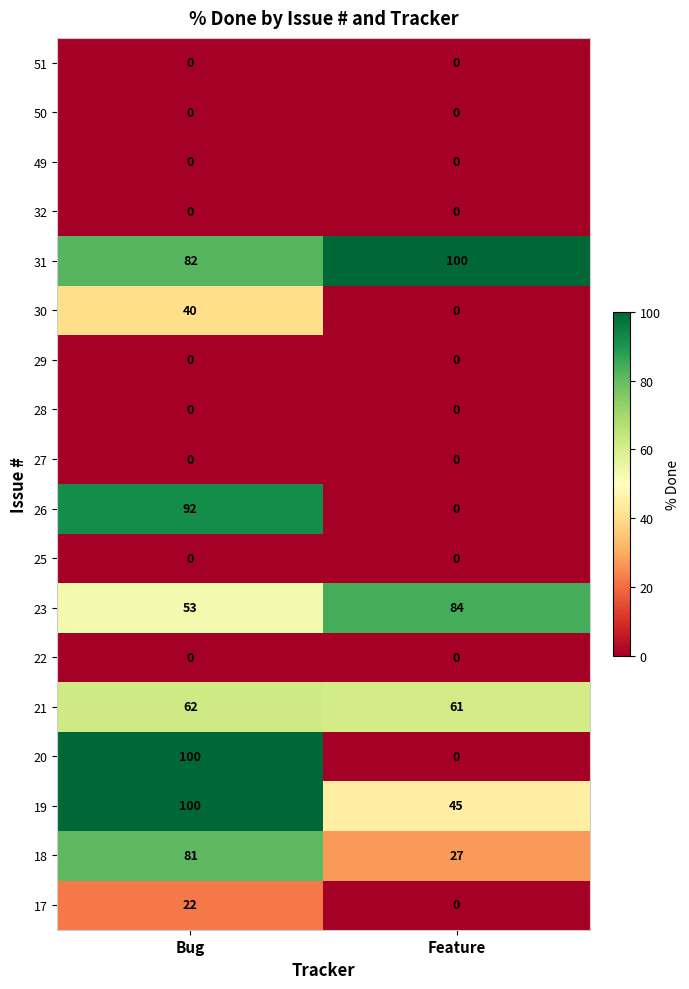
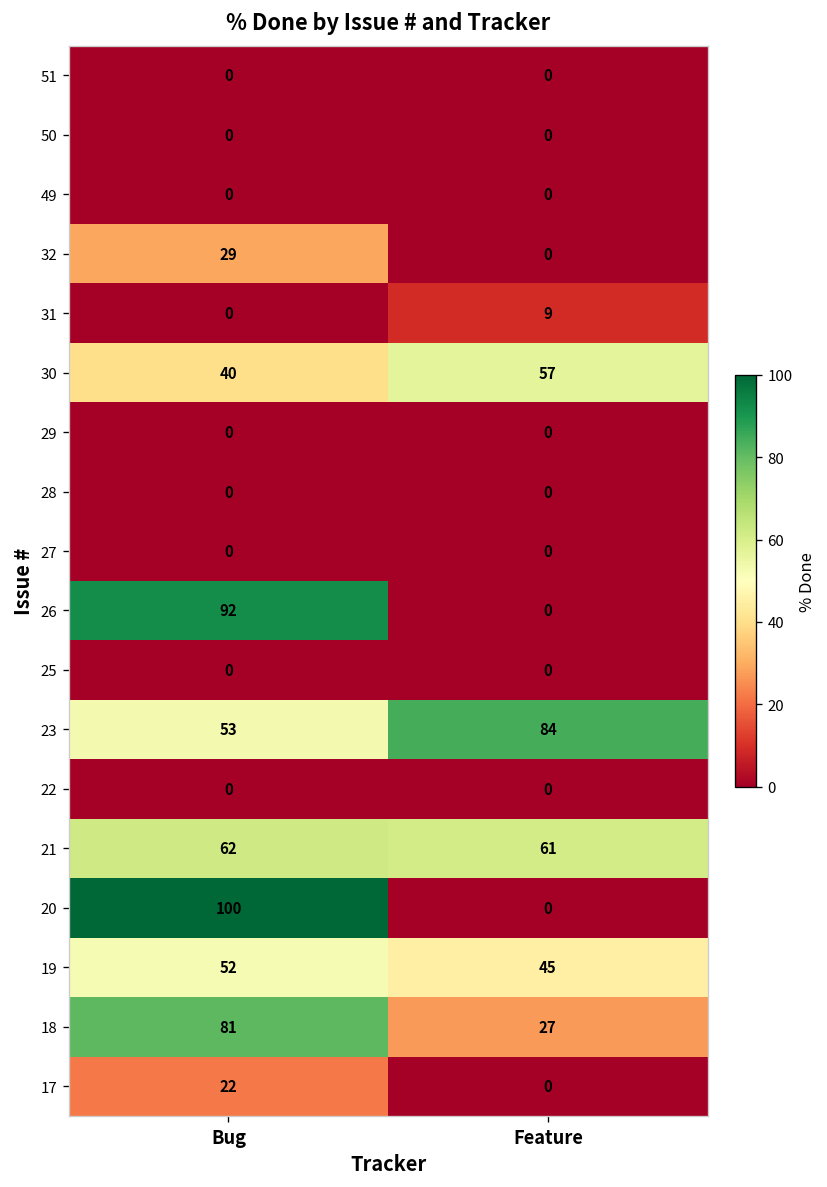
32, Bug: 0 -> 29
31, Bug: 82 -> 0
31, Feature: 100 -> 9
30, Feature: 0 -> 57
19, Bug: 100 -> 52
